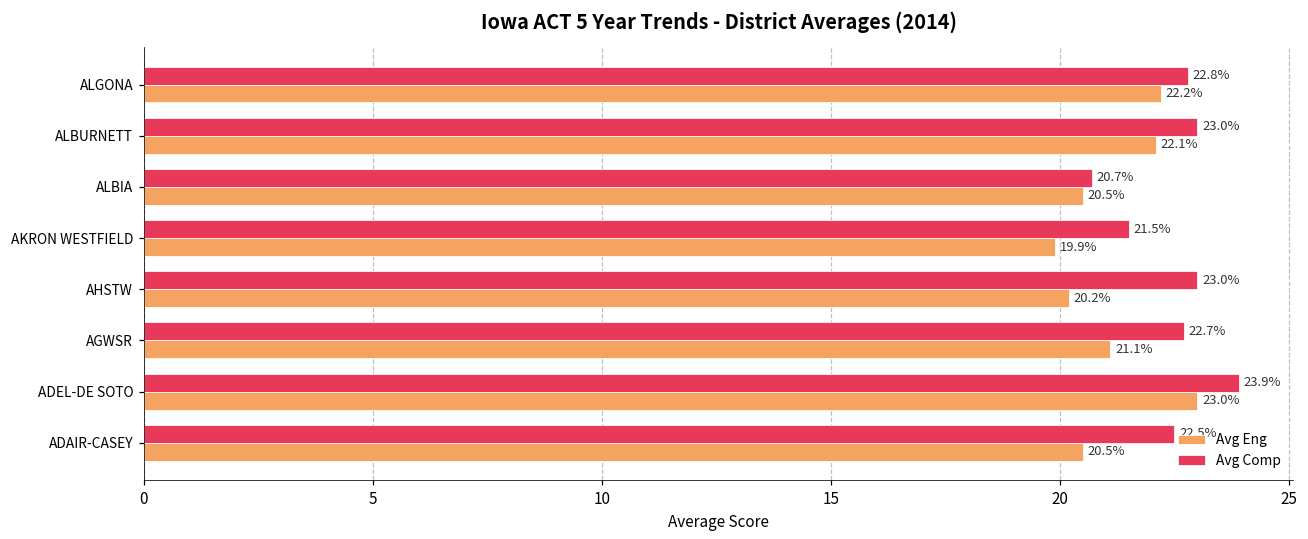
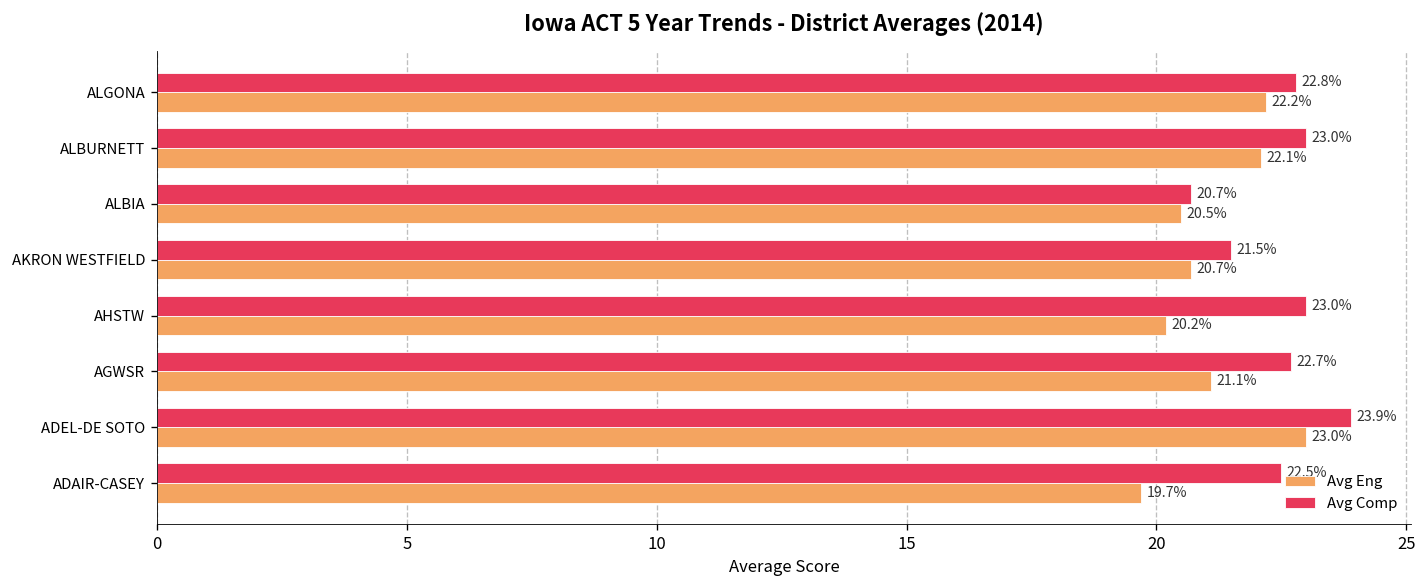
Avg Eng, AKRON WESTFIELD: 19.9% -> 20.7%
Avg Eng, ADAIR-CASEY: 20.5% -> 19.7%
